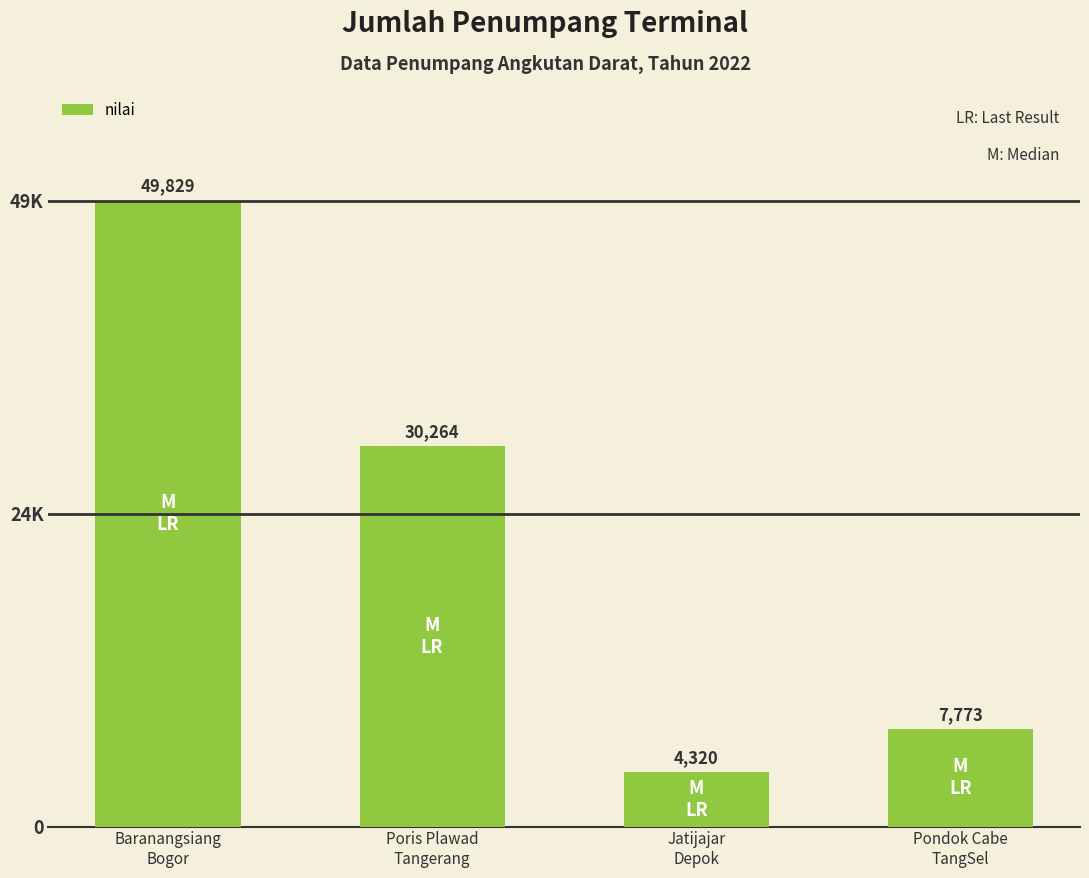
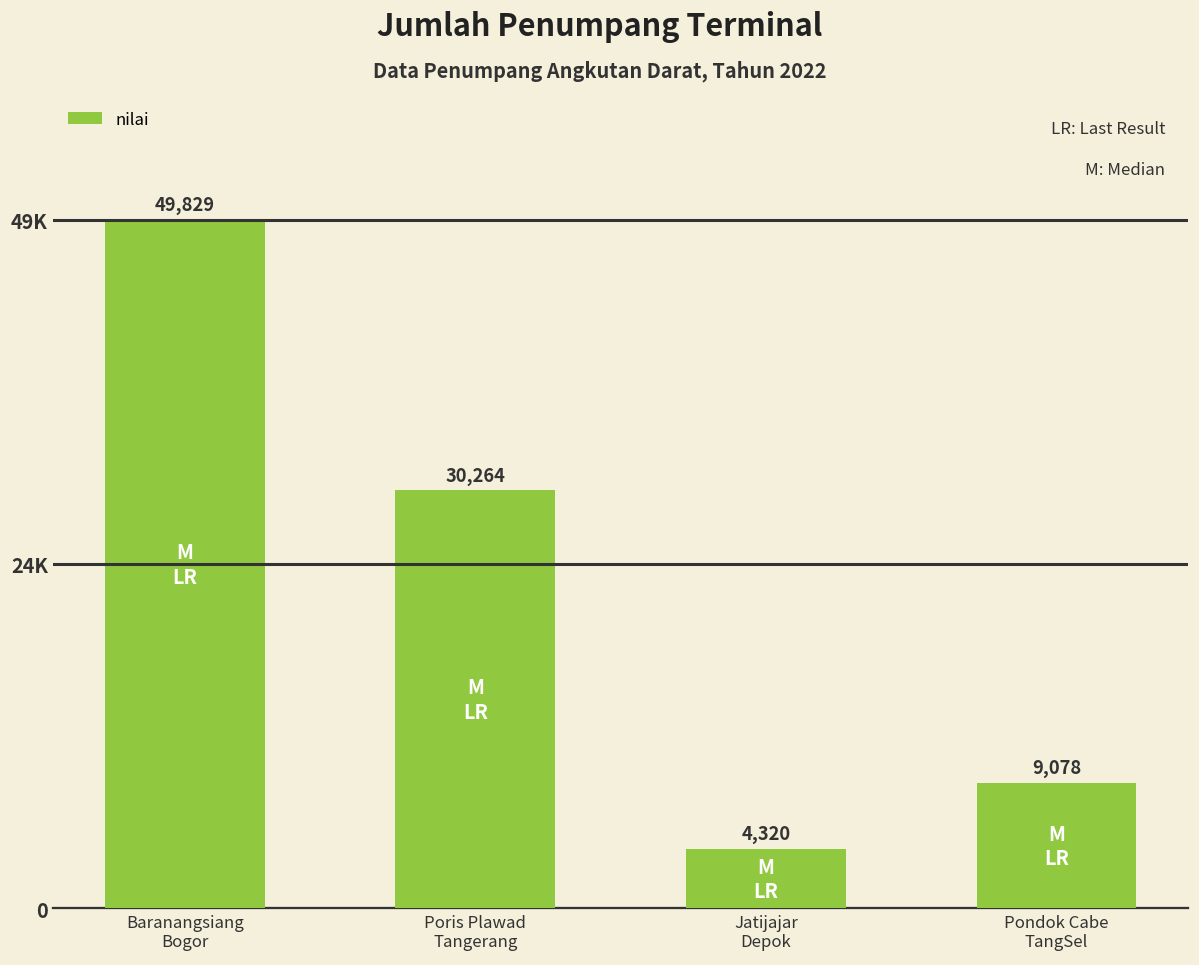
Pondok Cabe TangSel: 7,773 -> 9,078
